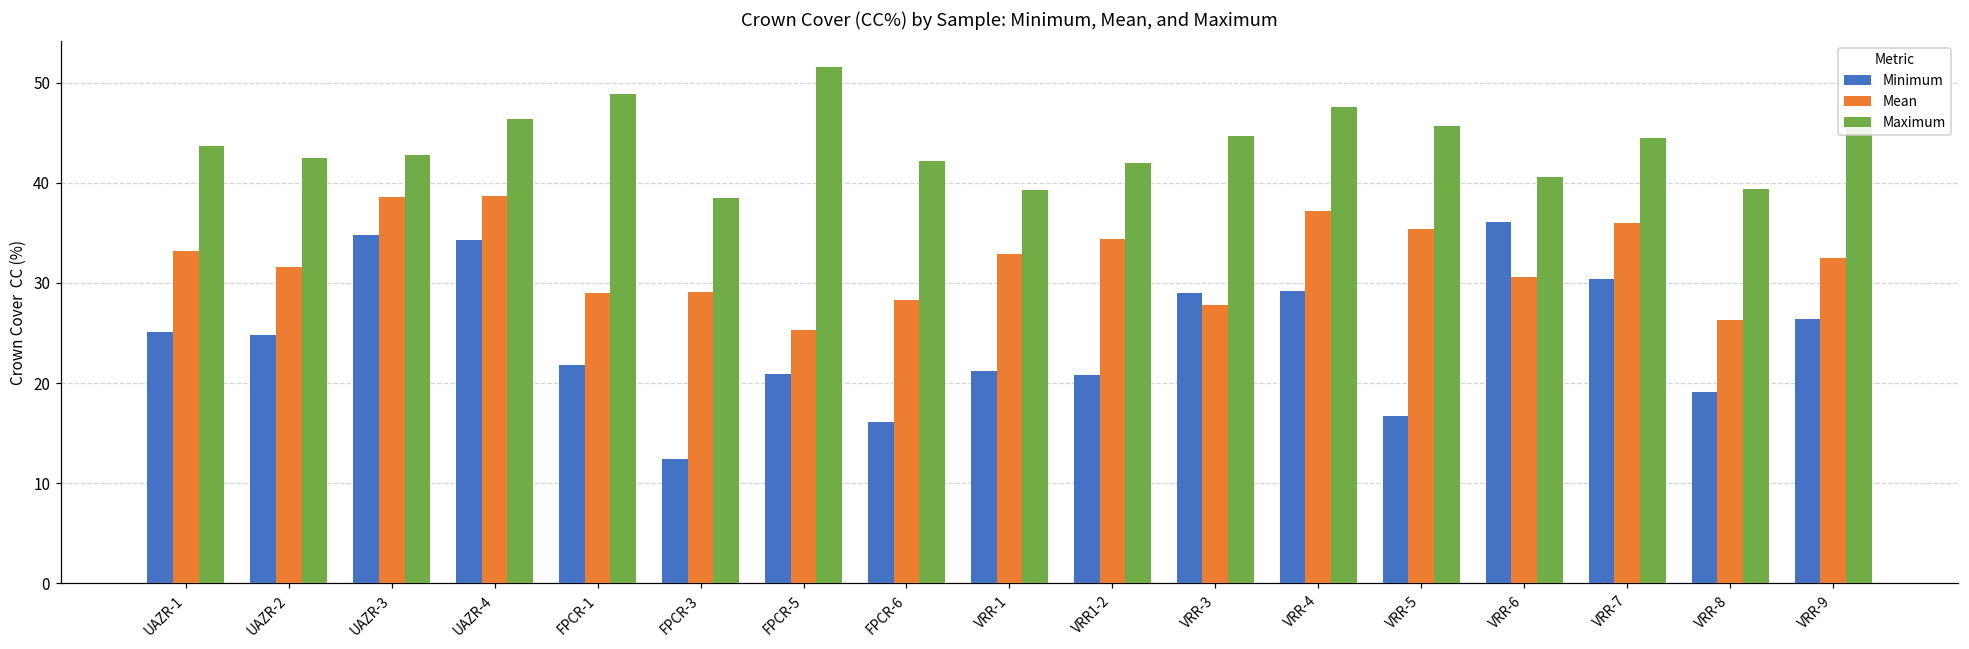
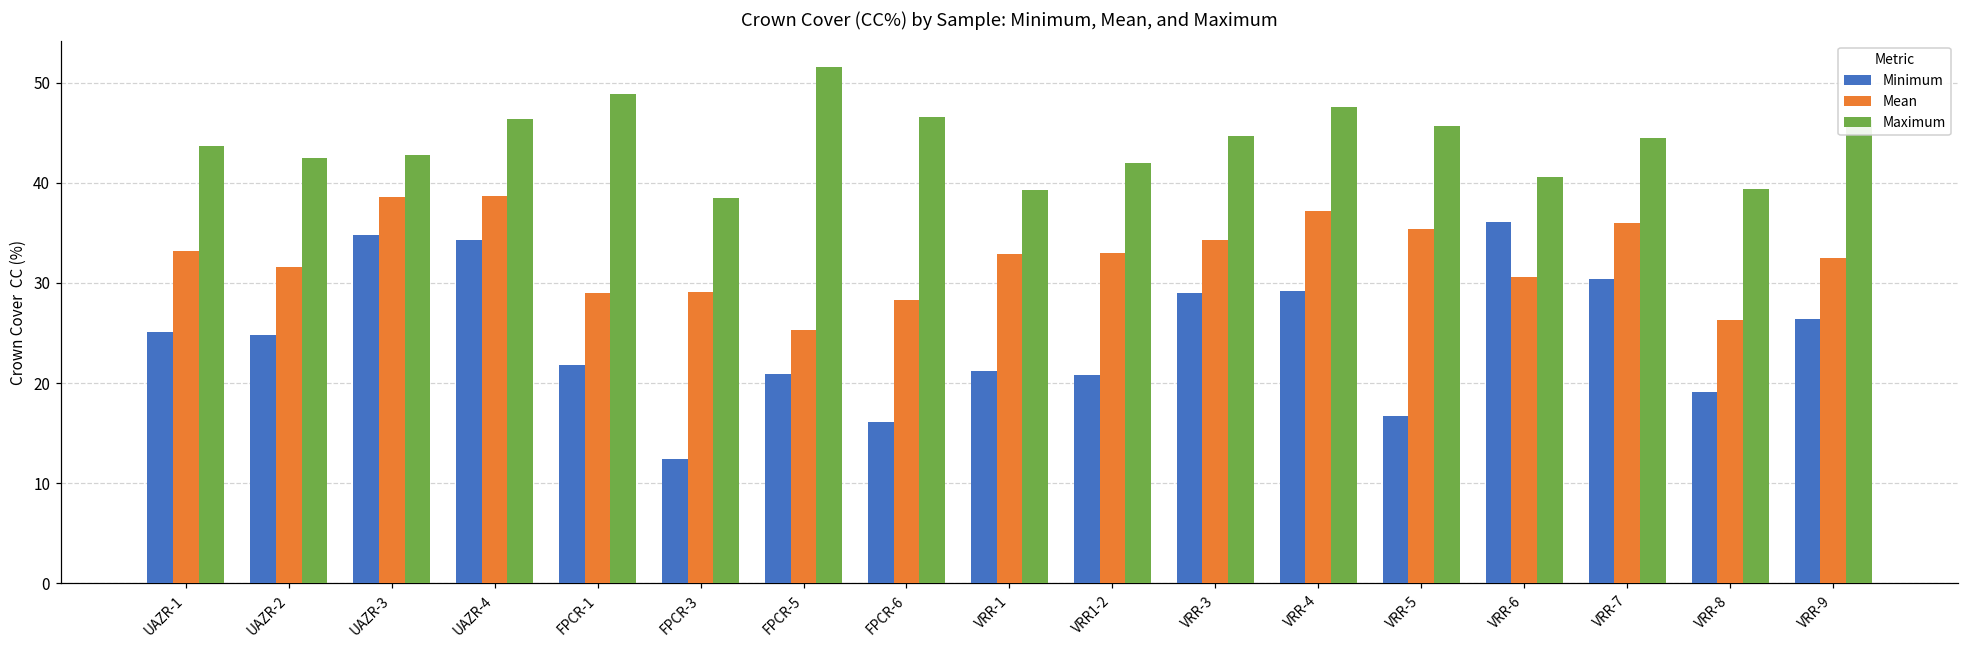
Maximum, FPCR-6: 42 -> 47
Mean, VRR1-2: 34 -> 33
Mean, VRR-3: 28 -> 34
